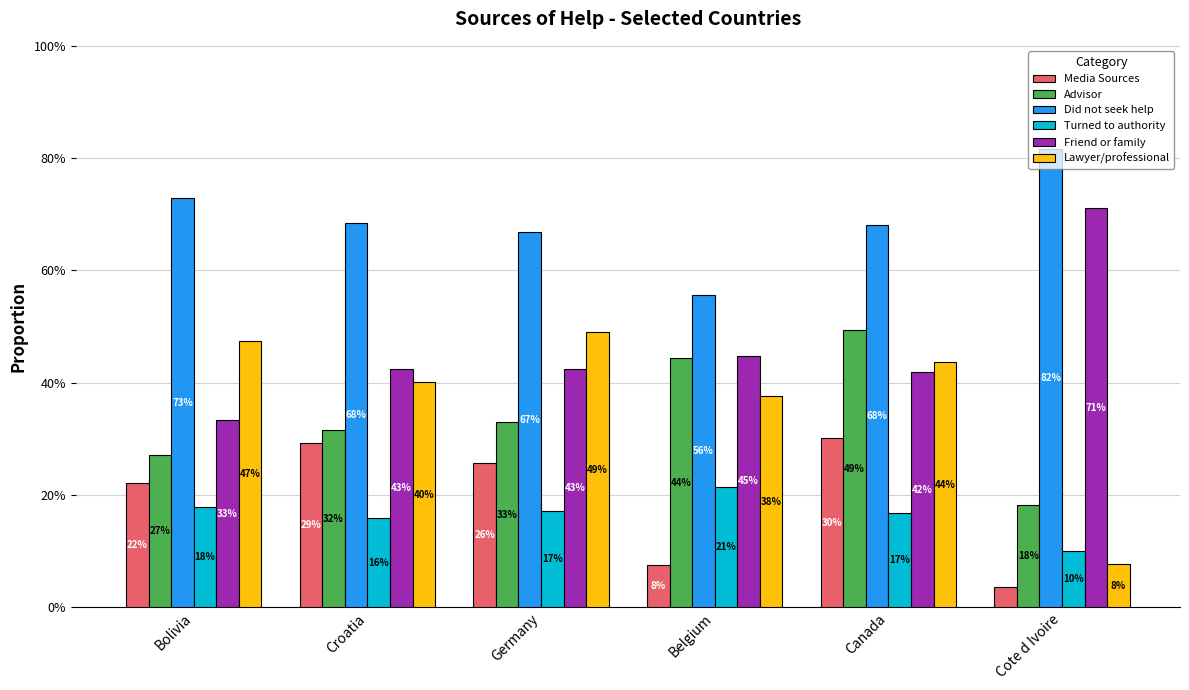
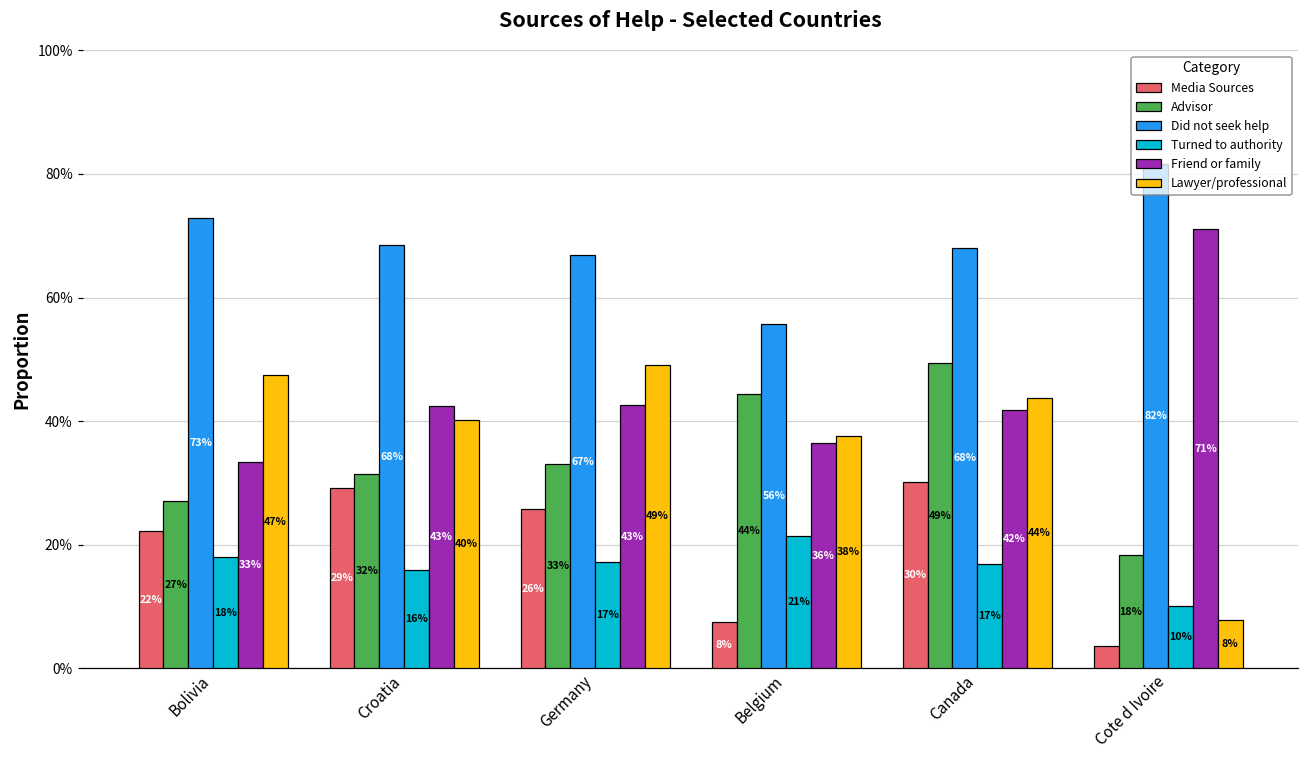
Friend or family, Belgium: 45% -> 36%
